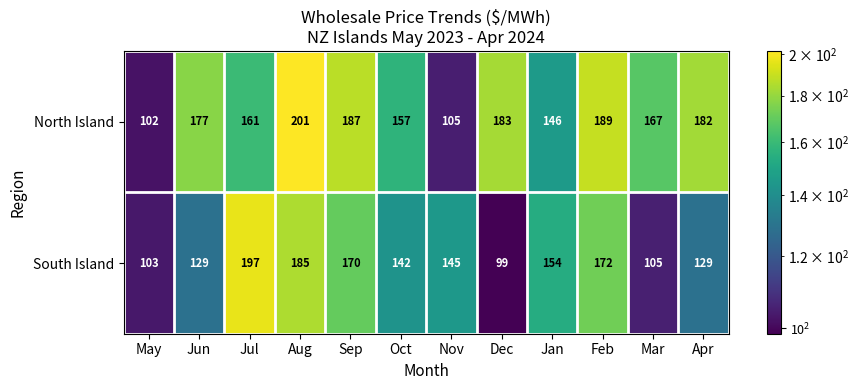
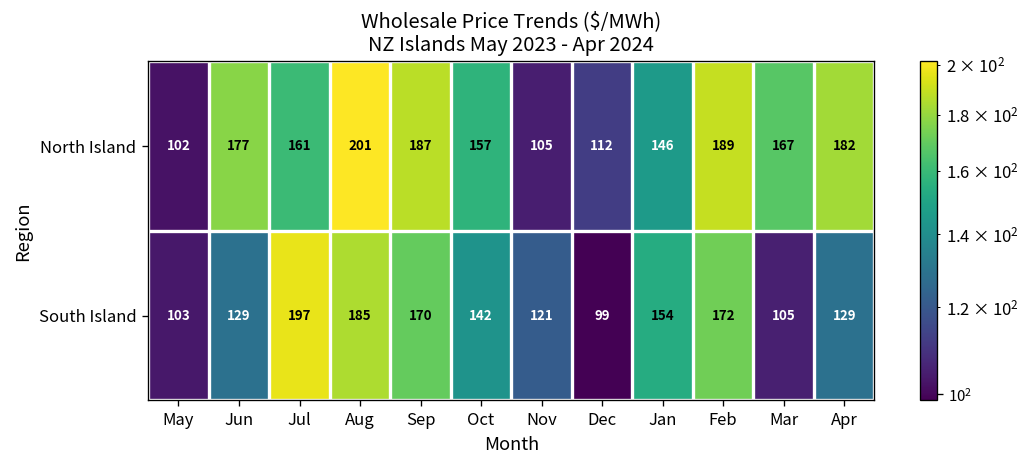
North Island, Dec: 183 -> 112
South Island, Nov: 145 -> 121
